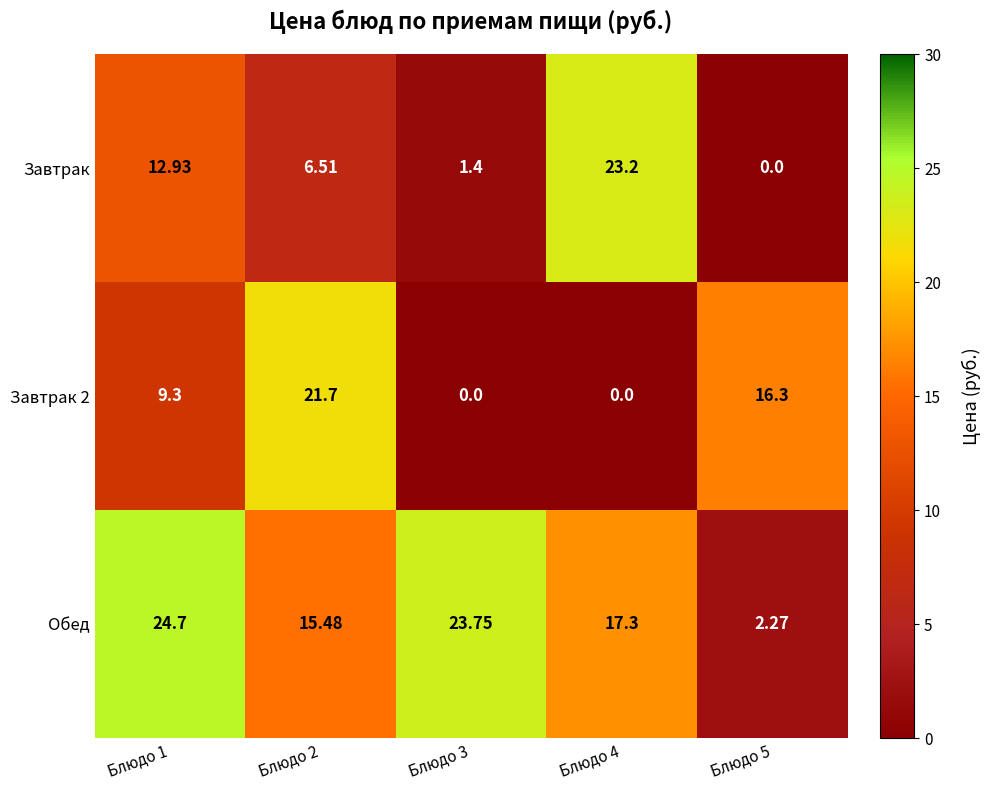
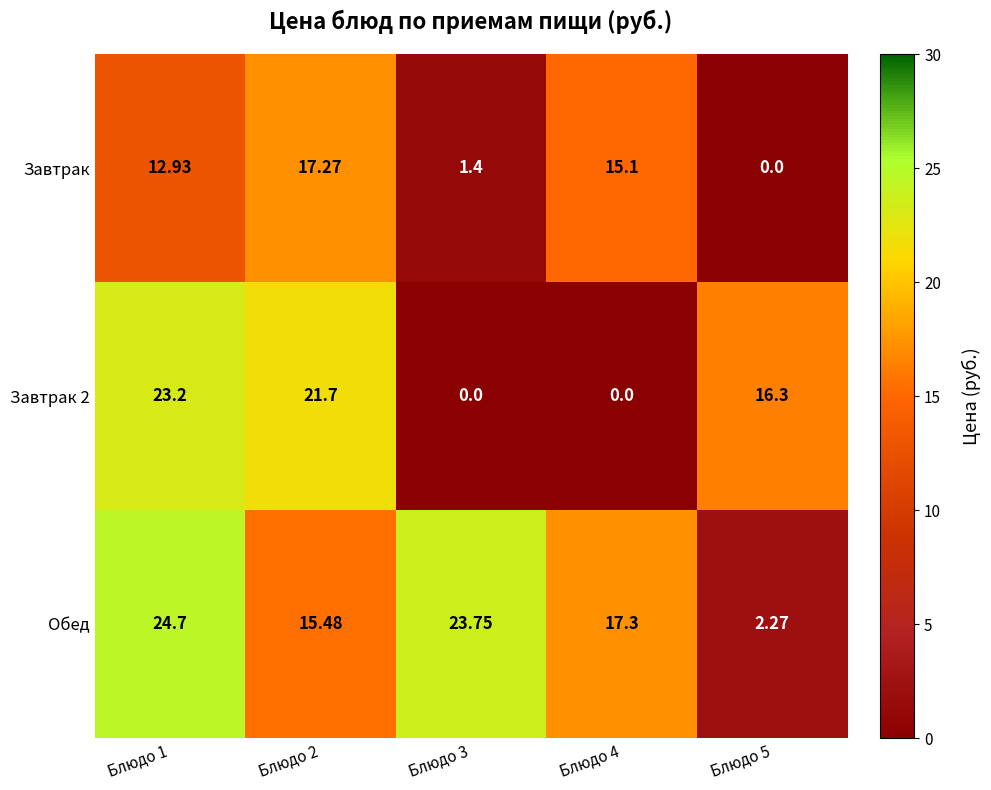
Завтрак, Блюдо 2: 6.51 -> 17.27
Завтрак, Блюдо 4: 23.2 -> 15.1
Завтрак 2, Блюдо 1: 9.3 -> 23.2
